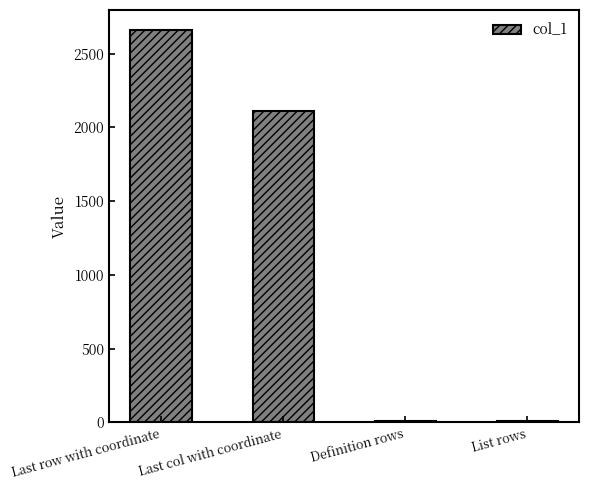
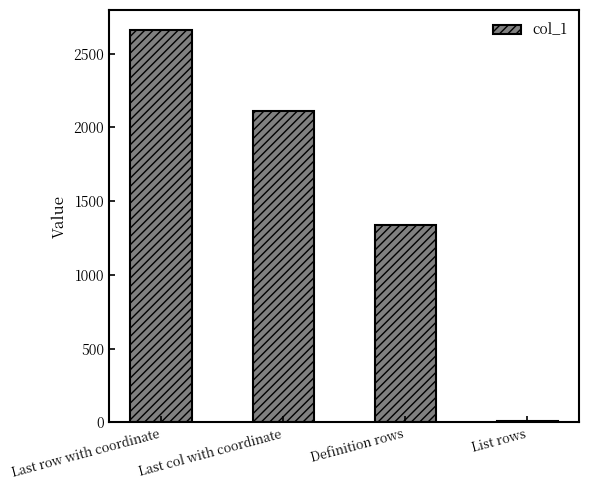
Definition rows: 10 -> 1340
